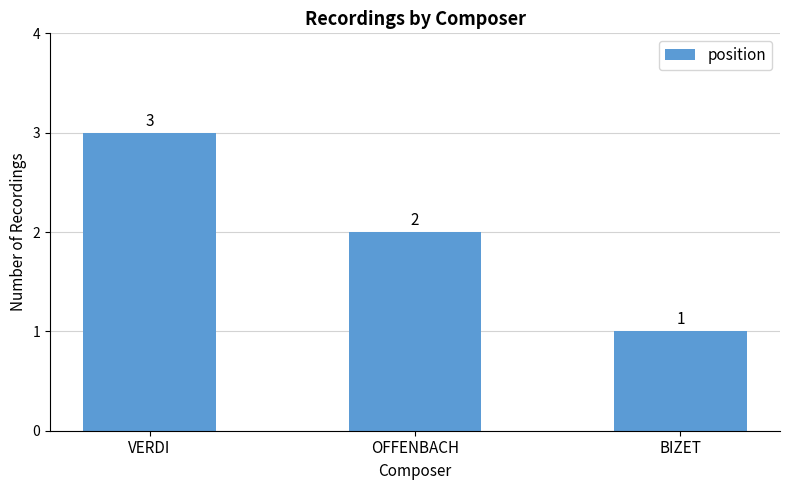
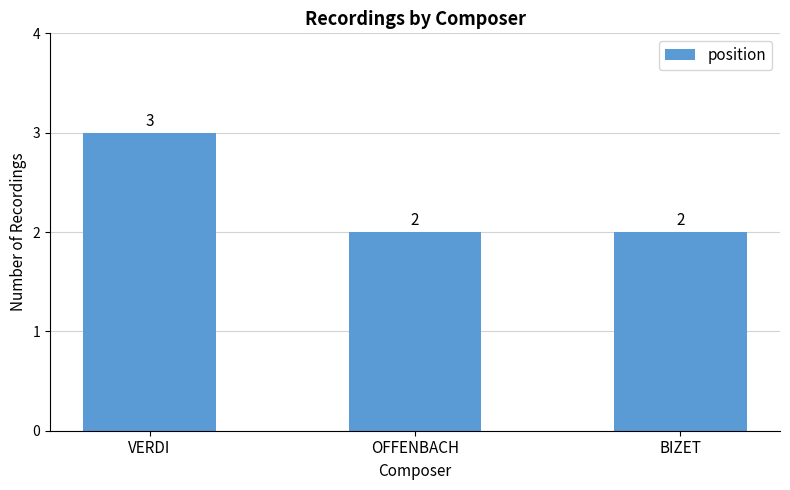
BIZET: 1 -> 2
